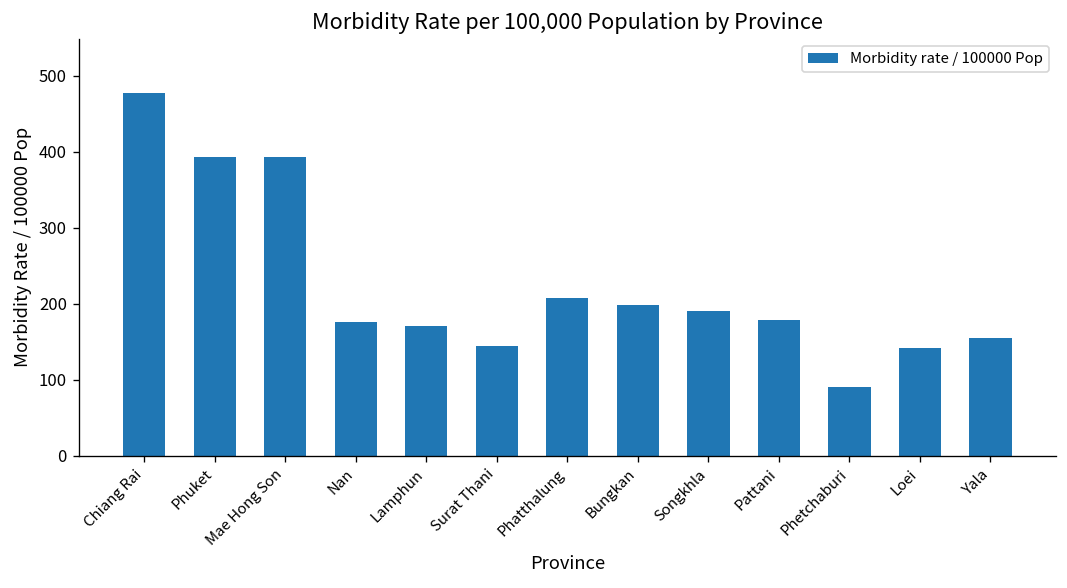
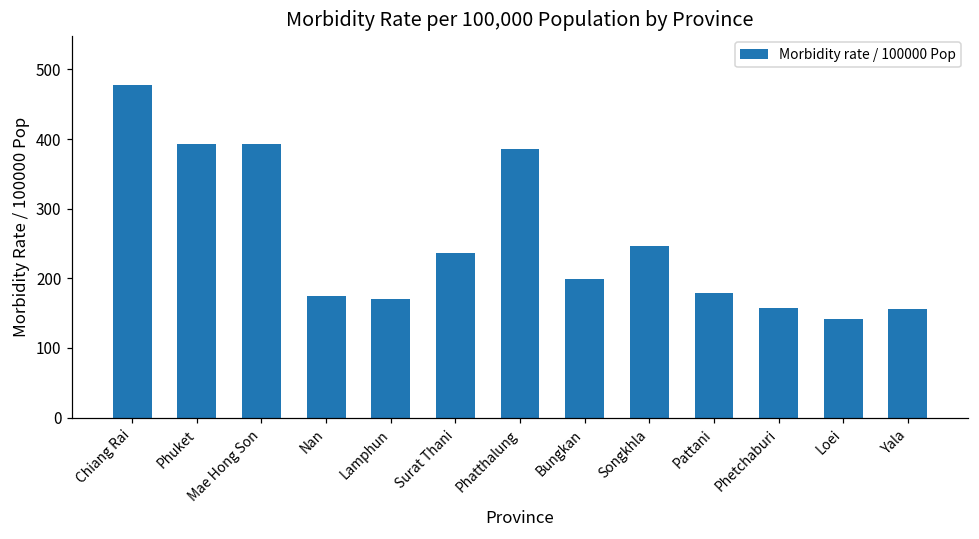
Surat Thani: 140 -> 240
Phatthalung: 210 -> 390
Songkhla: 190 -> 250
Phetchaburi: 90 -> 160
